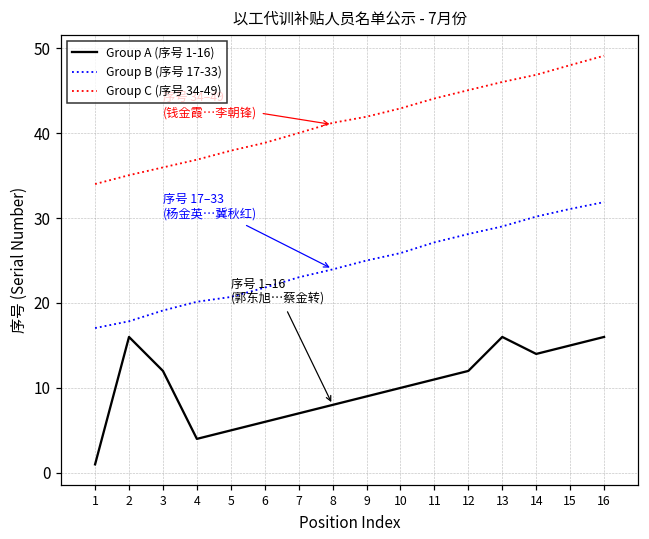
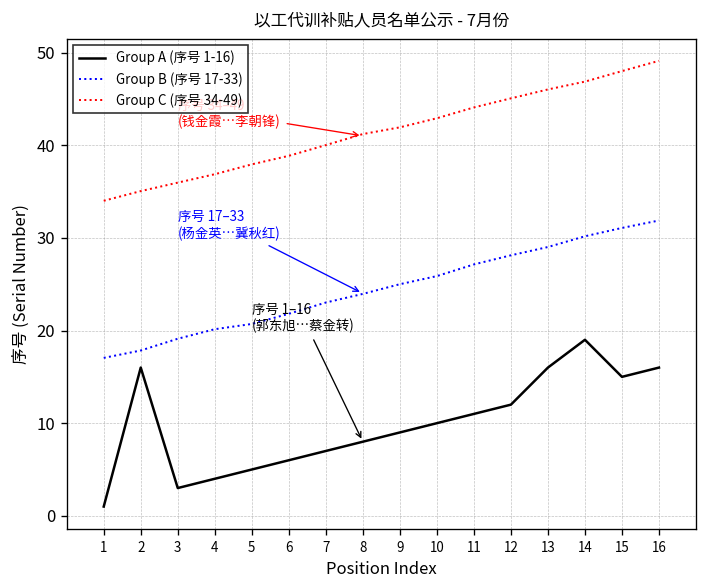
Group A (序号 1-16), 3: 12 -> 3
Group A (序号 1-16), 14: 14 -> 19
